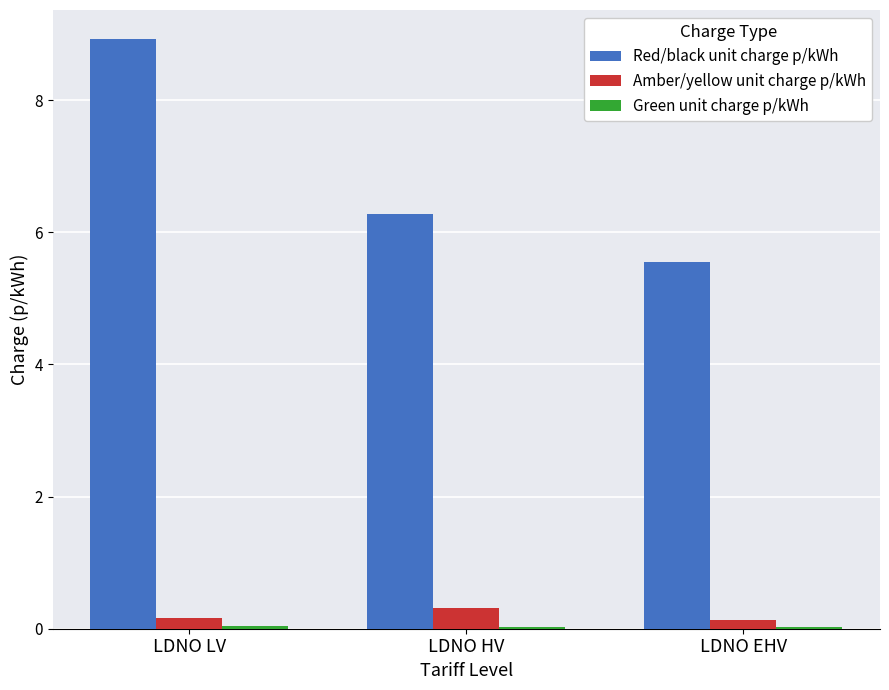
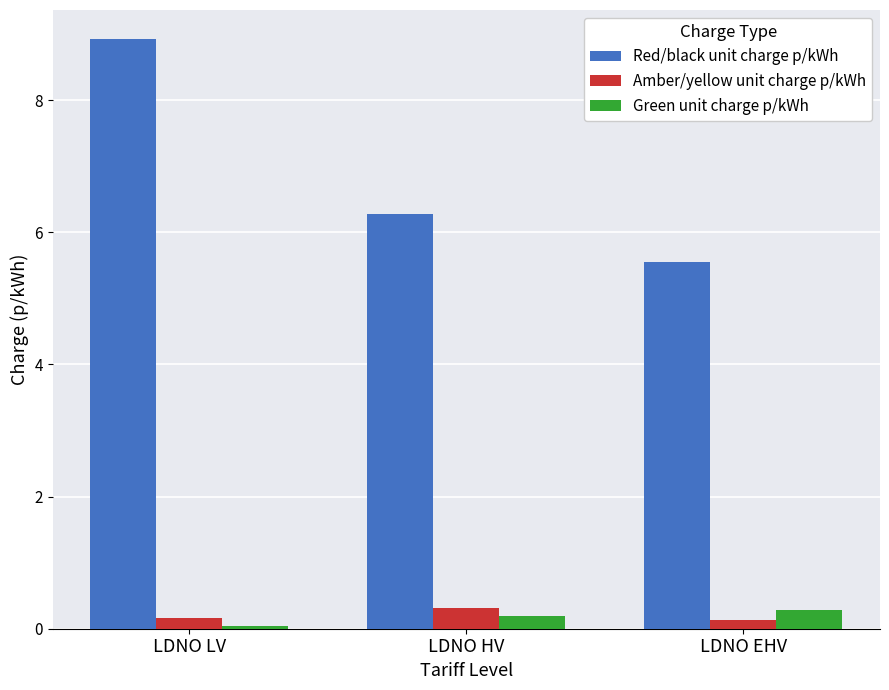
Green unit charge p/kWh, LDNO HV: 0.0 -> 0.2
Green unit charge p/kWh, LDNO EHV: 0.0 -> 0.3
